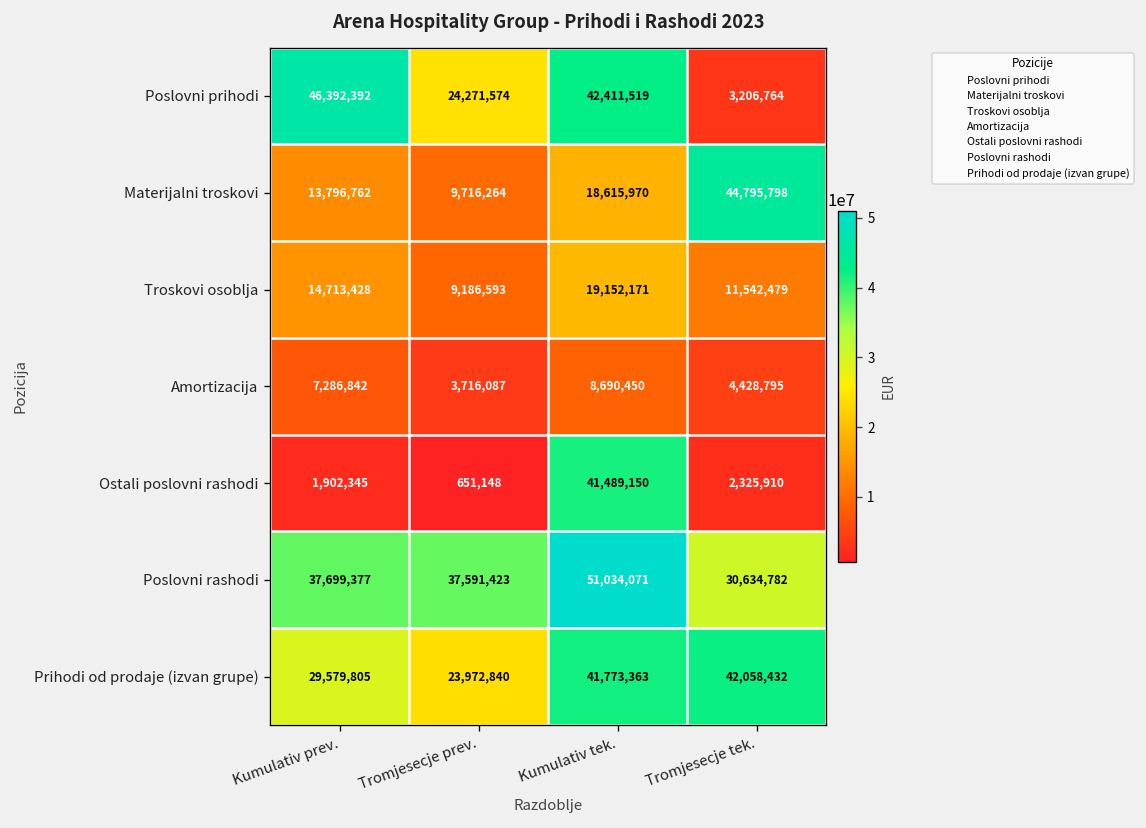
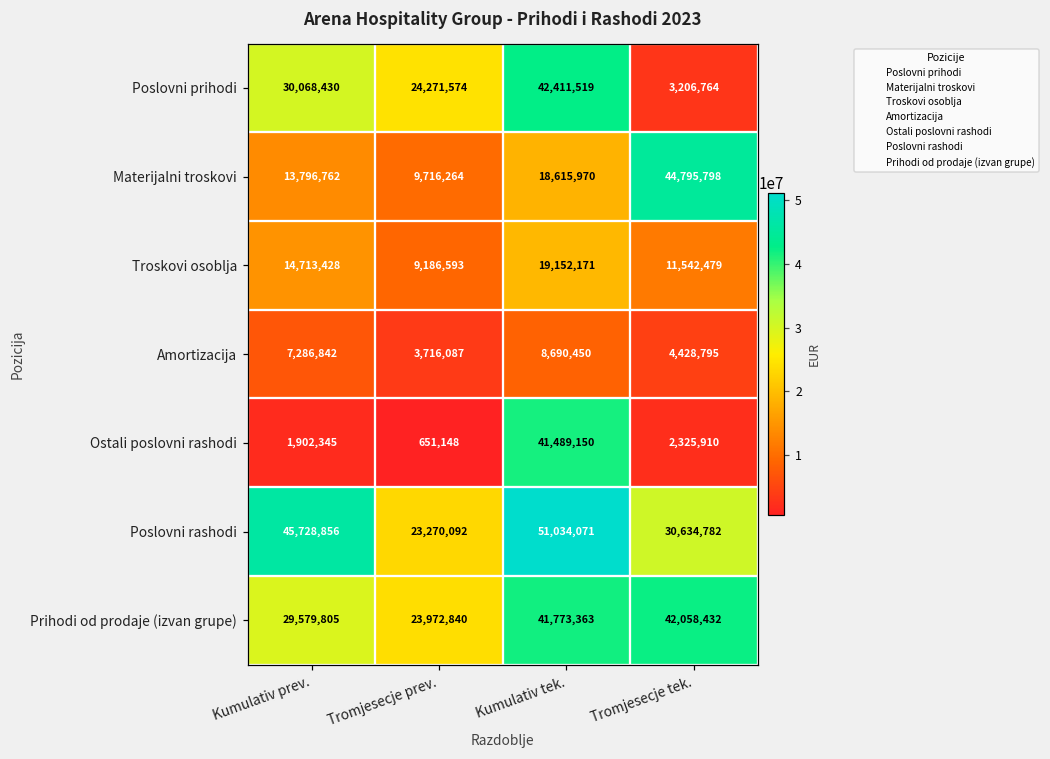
Poslovni prihodi, Kumulativ prev.: 46,392,392 -> 30,068,430
Poslovni rashodi, Kumulativ prev.: 37,699,377 -> 45,728,856
Poslovni rashodi, Tromjesecje prev.: 37,591,423 -> 23,270,092
